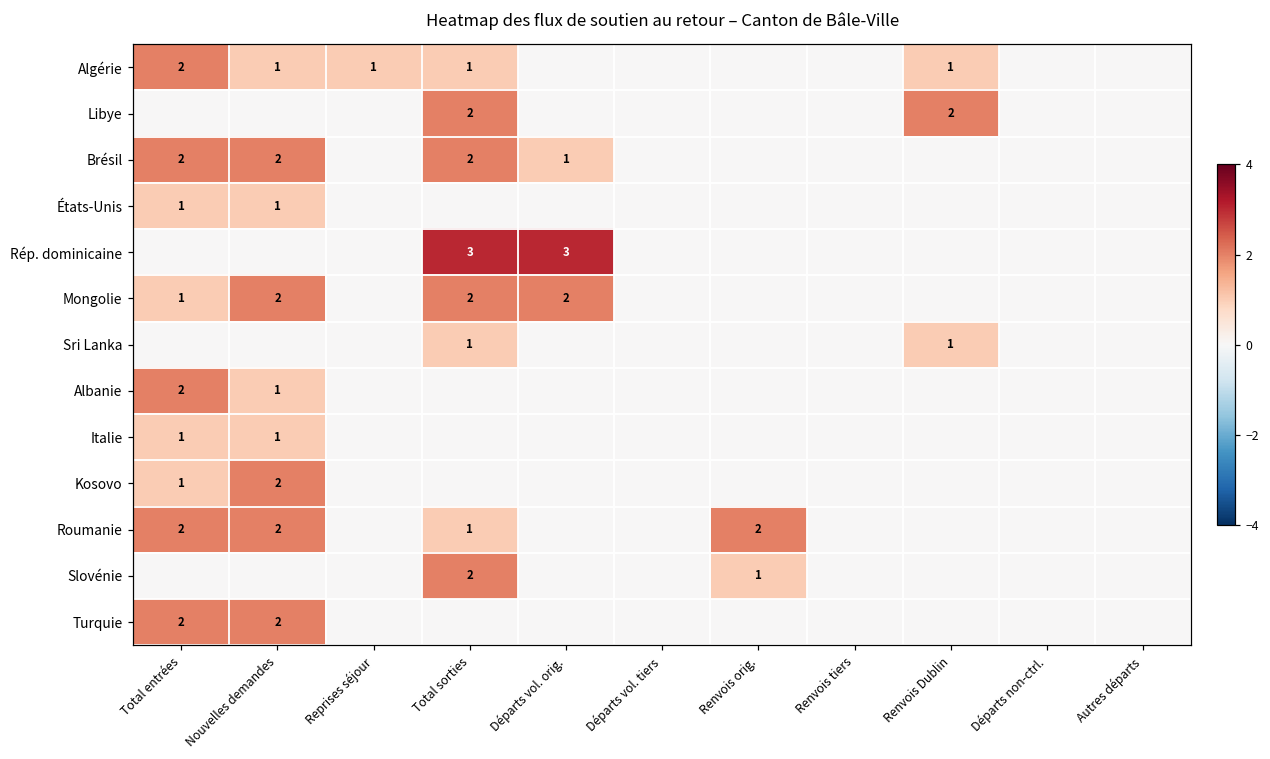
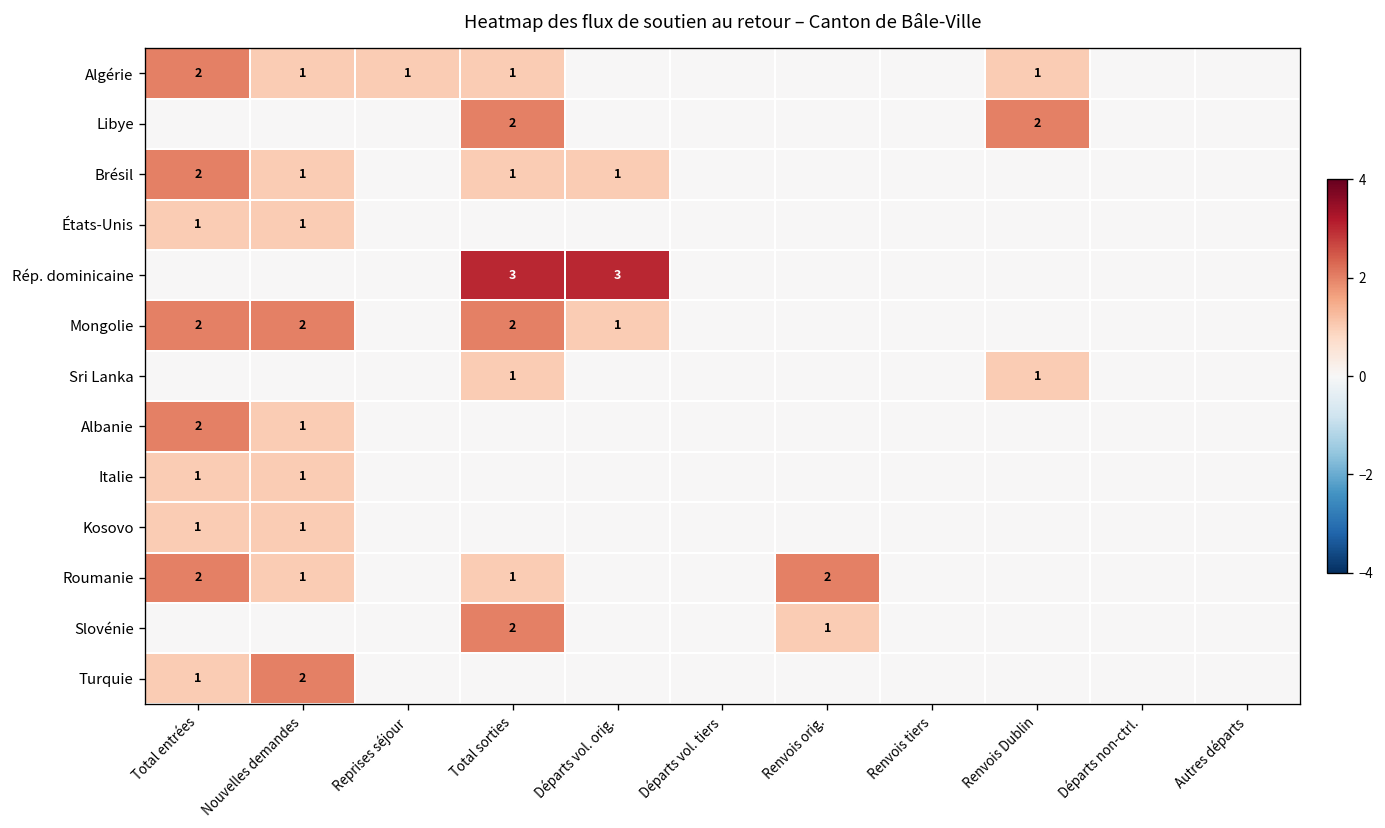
Brésil, Nouvelles demandes: 2 -> 1
Brésil, Total sorties: 2 -> 1
Mongolie, Total entrées: 1 -> 2
Mongolie, Départs vol. orig.: 2 -> 1
Kosovo, Nouvelles demandes: 2 -> 1
Roumanie, Nouvelles demandes: 2 -> 1
Turquie, Total entrées: 2 -> 1
